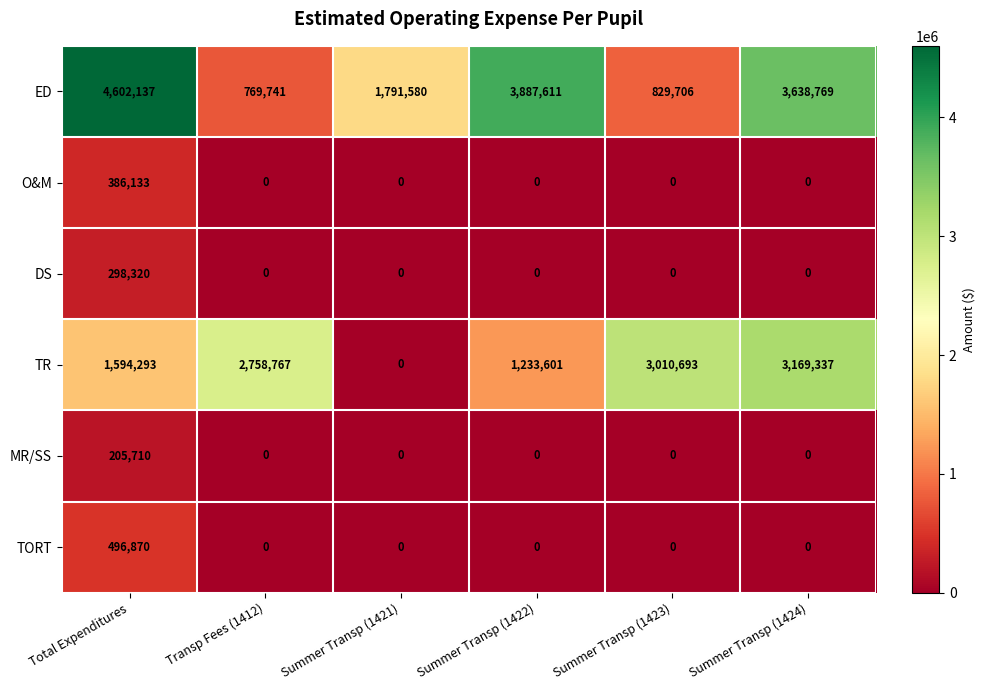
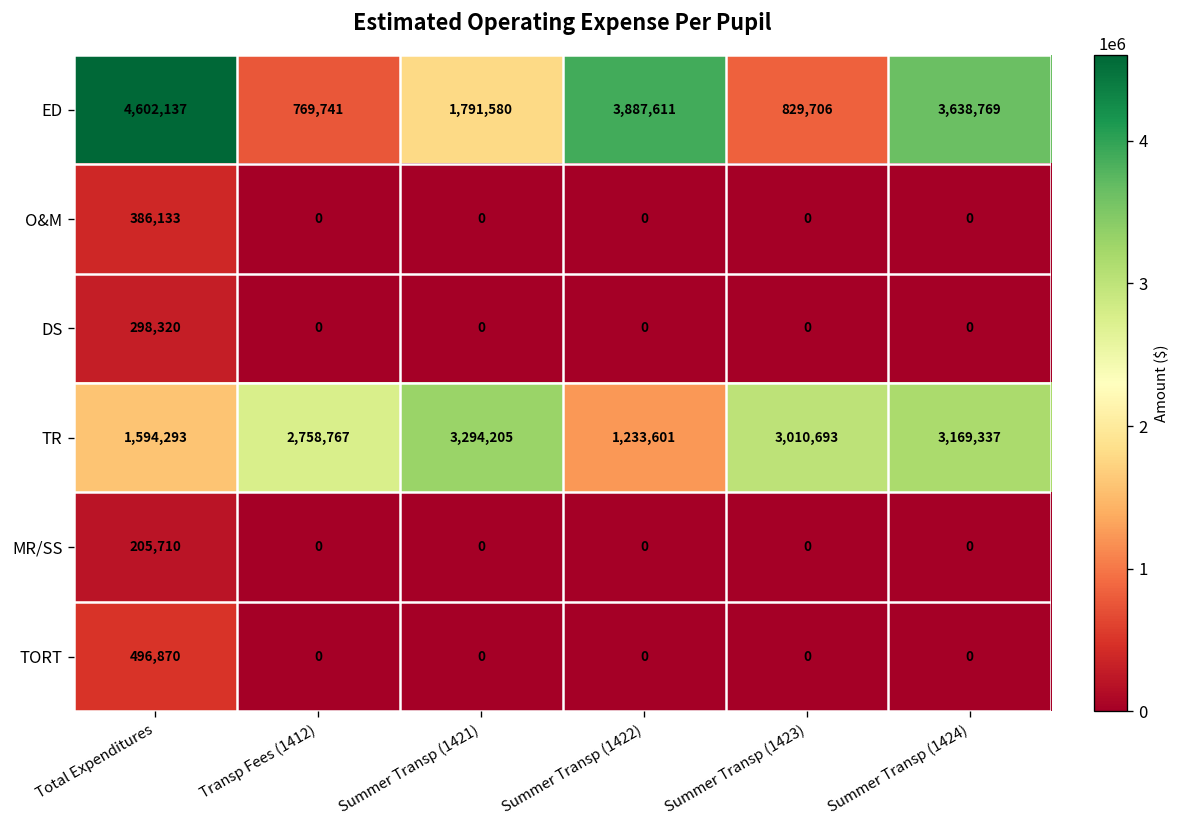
TR, Summer Transp (1421): 0 -> 3,294,205
